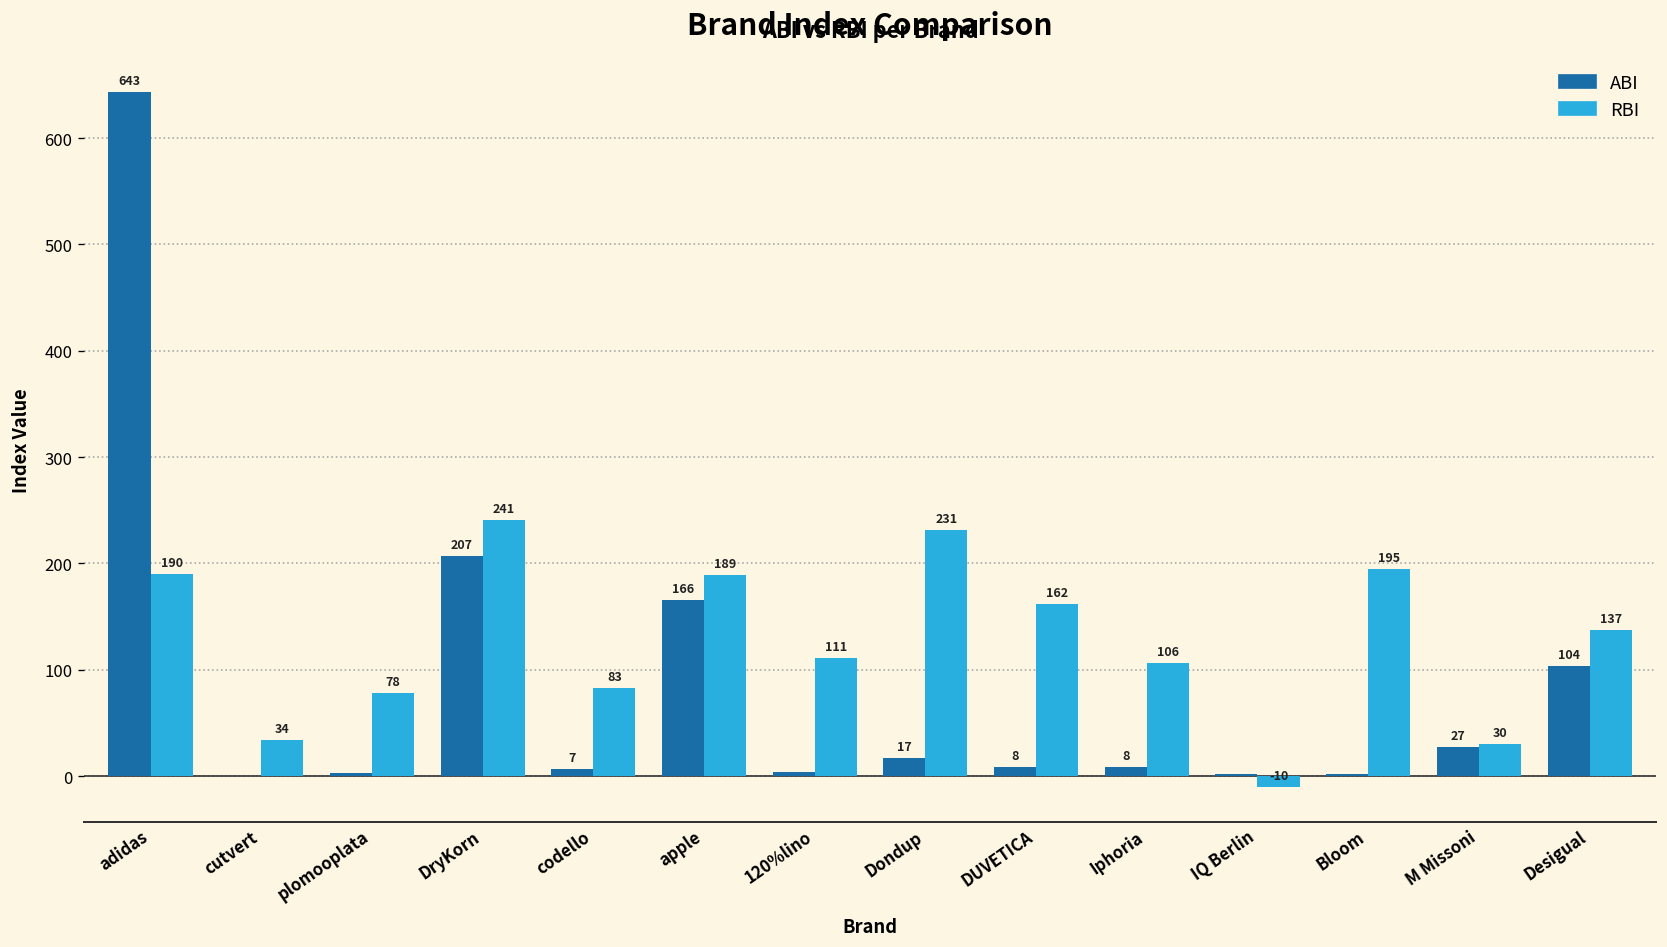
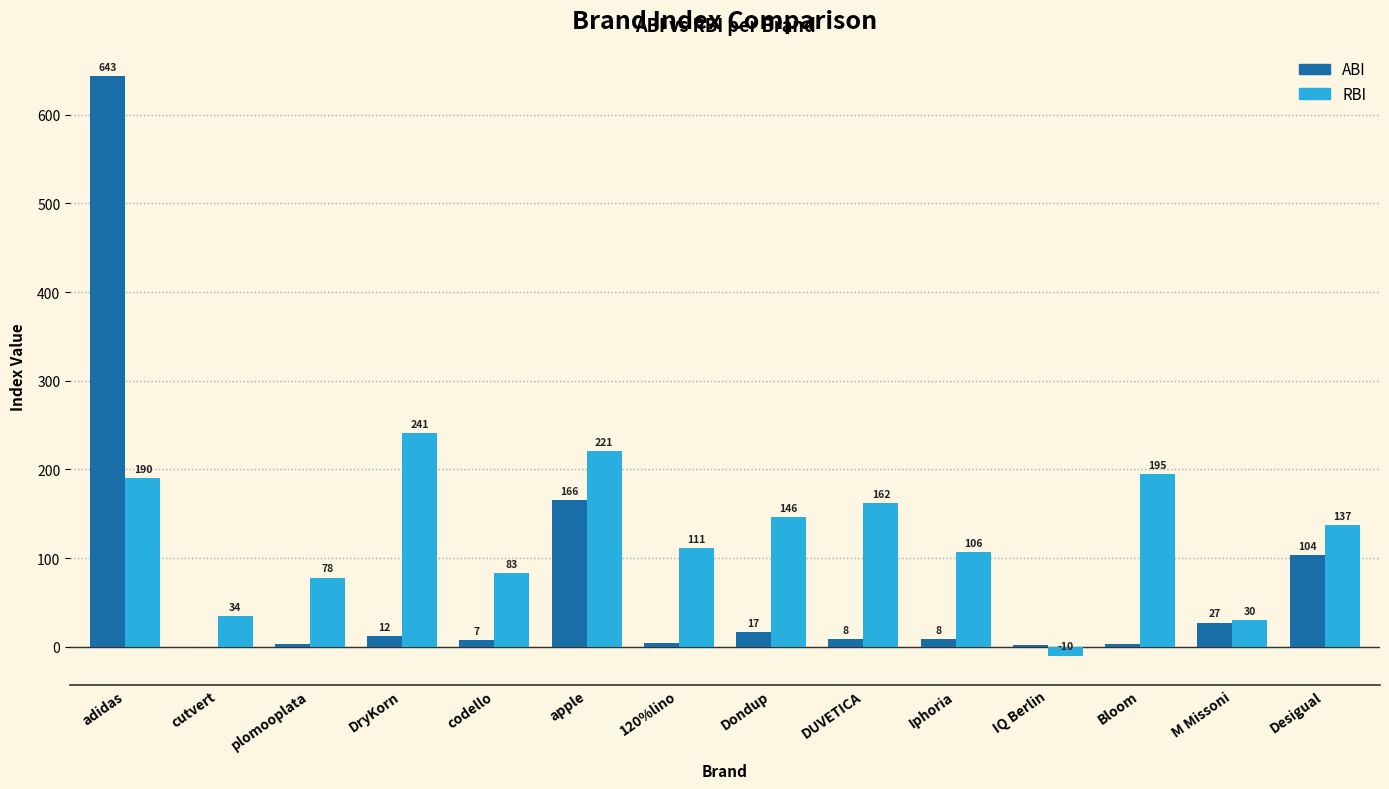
ABI, DryKorn: 207 -> 12
RBI, apple: 189 -> 221
RBI, Dondup: 231 -> 146
